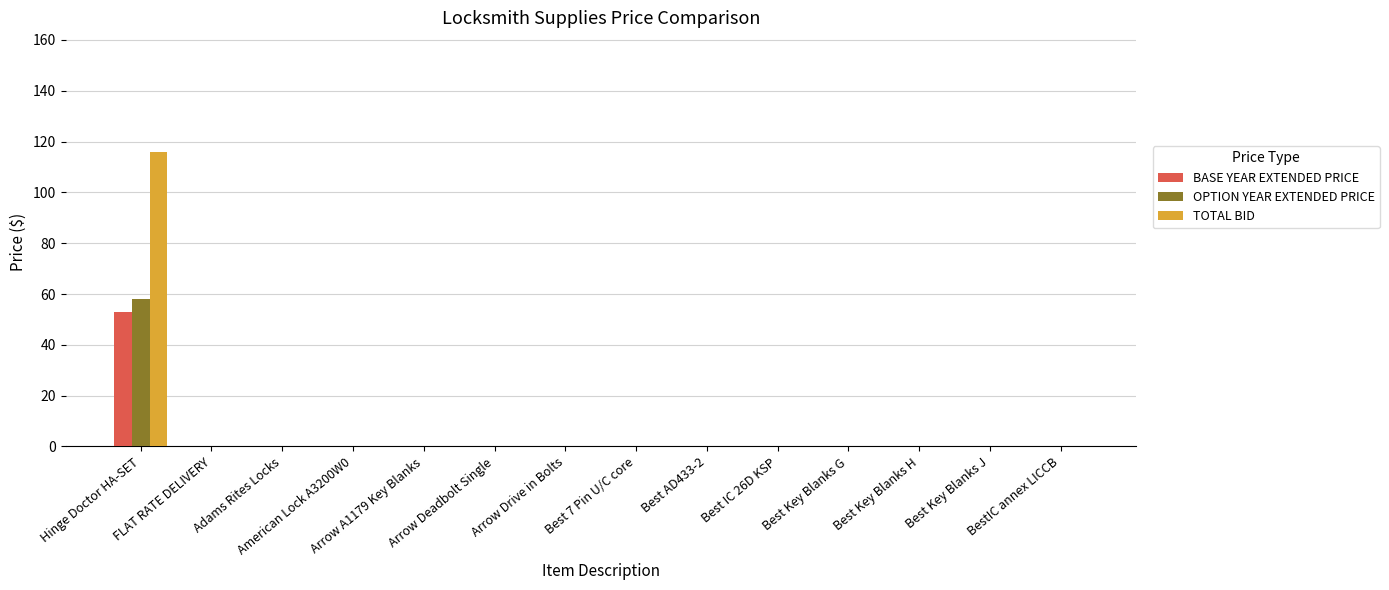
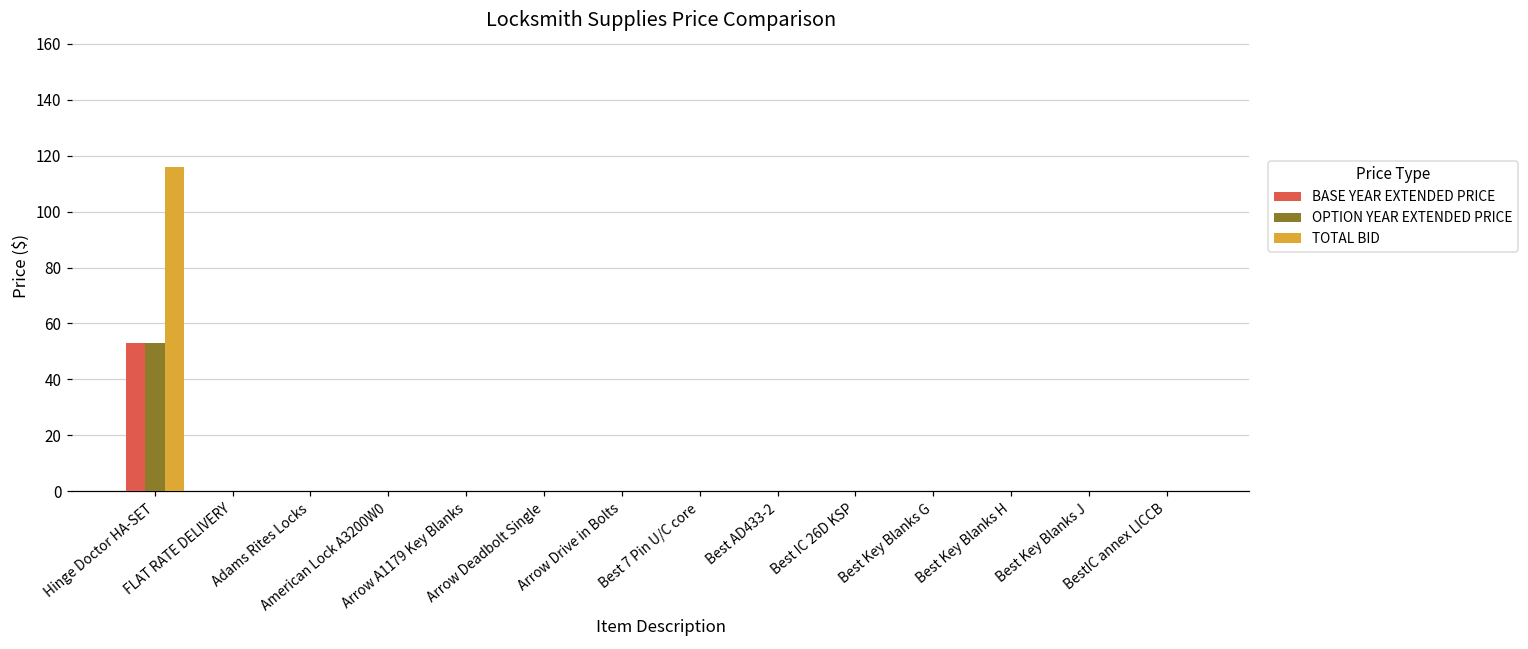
OPTION YEAR EXTENDED PRICE, Hinge Doctor HA-SET: 58 -> 53
